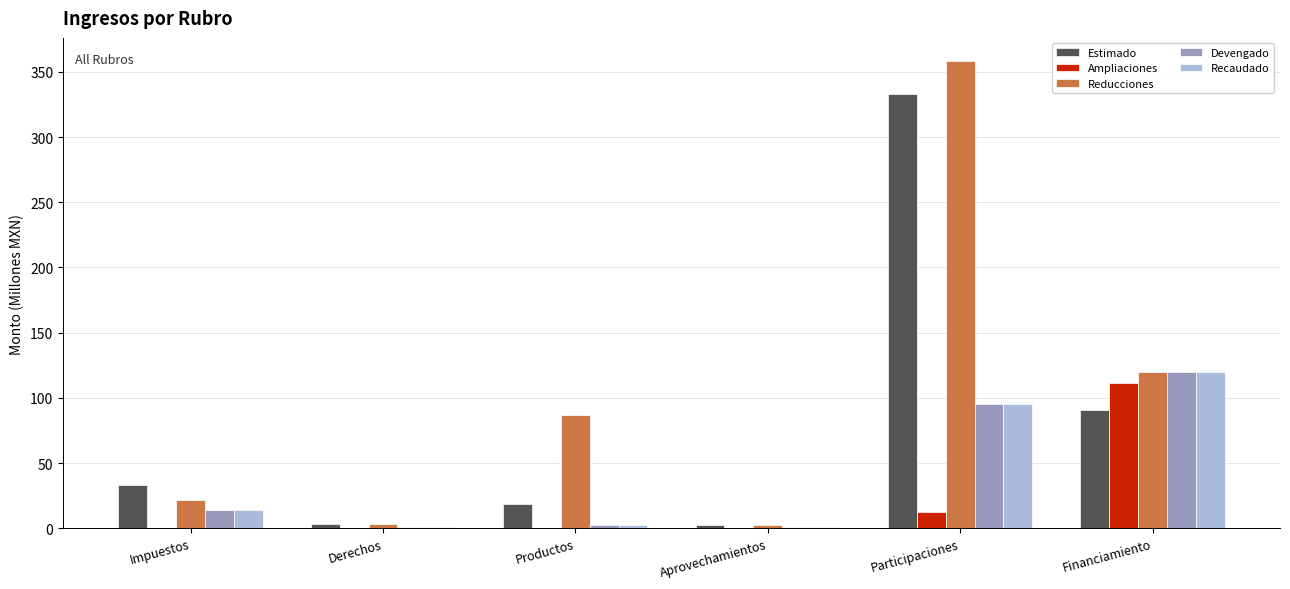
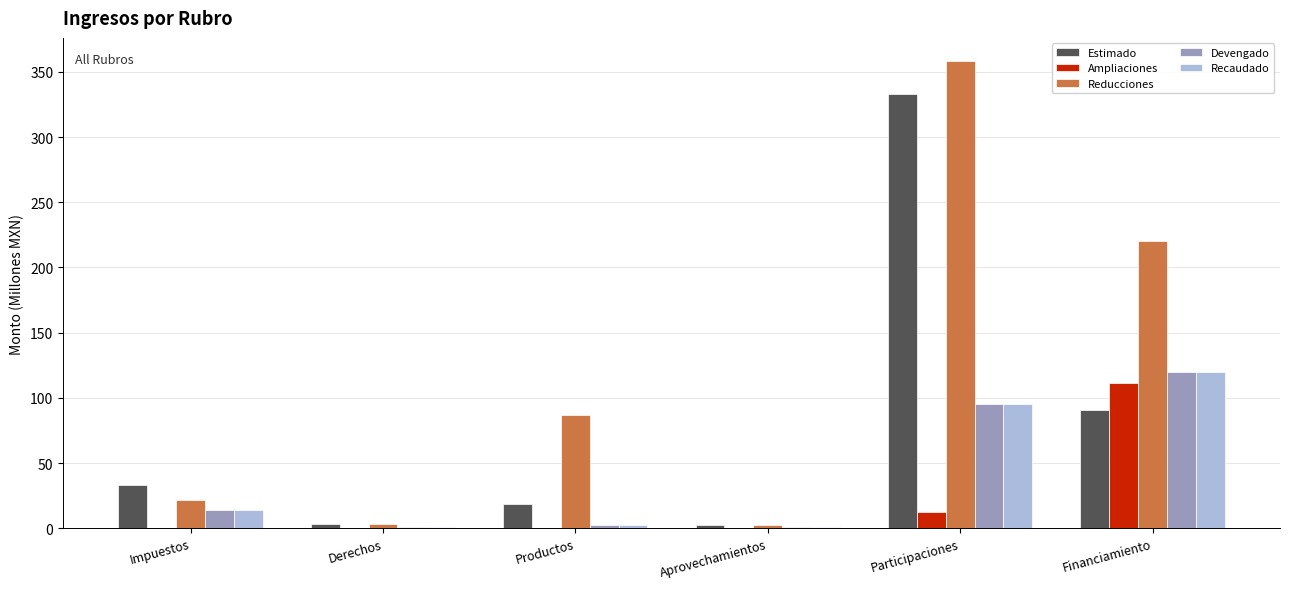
Reducciones, Financiamiento: 120 -> 220
